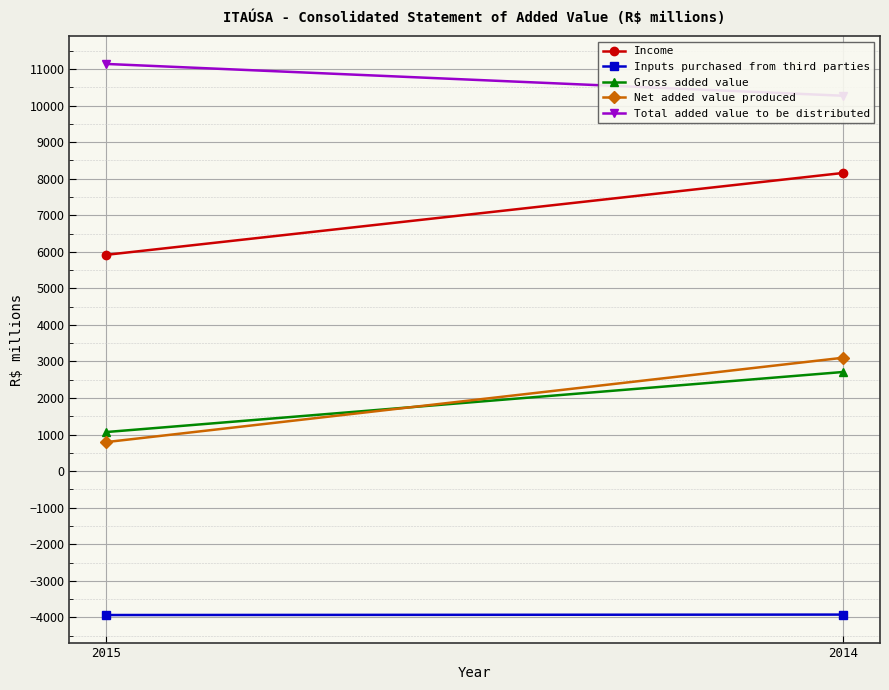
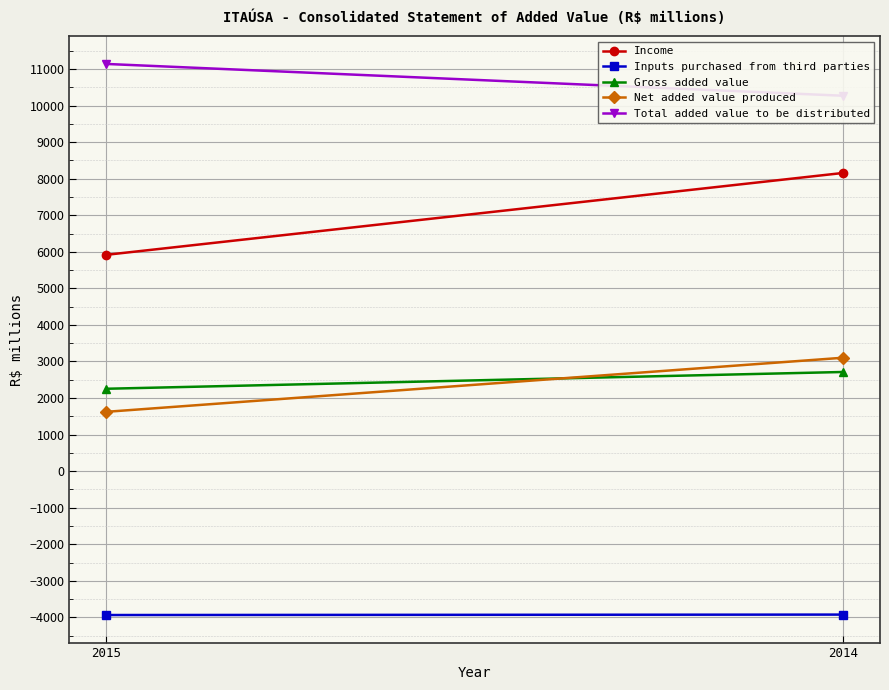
Gross added value, 2015: 1100 -> 2300
Net added value produced, 2015: 800 -> 1600
